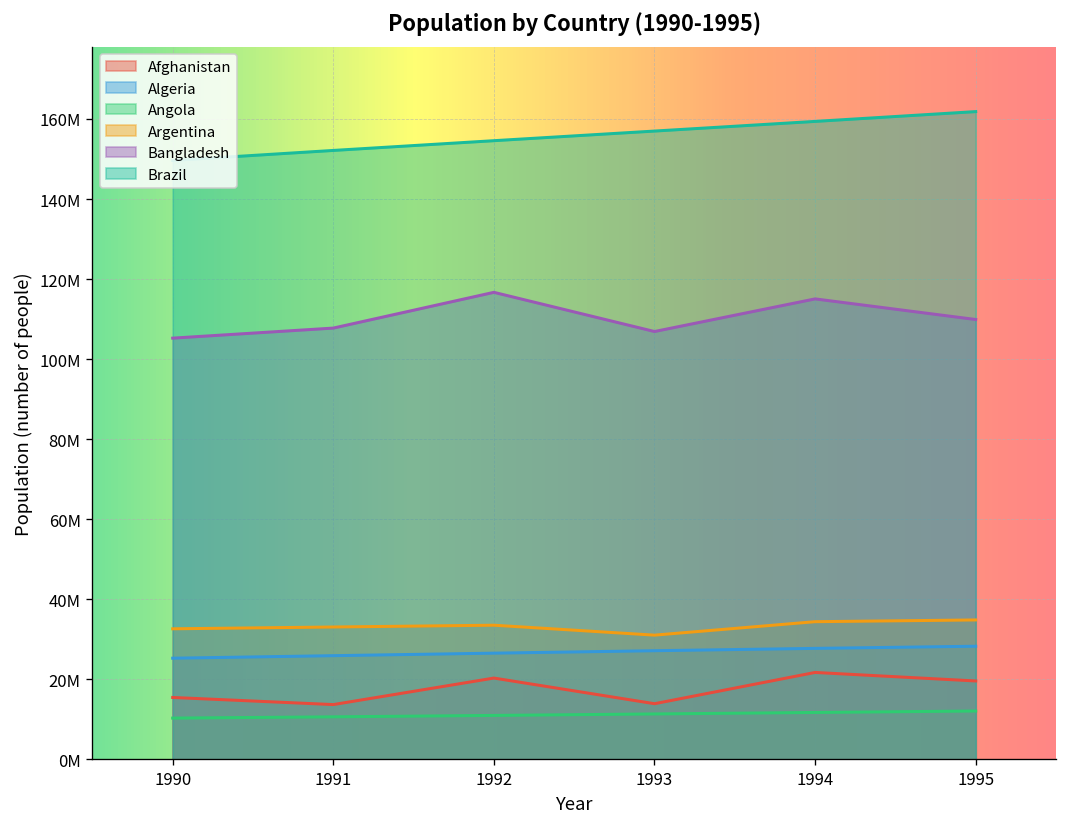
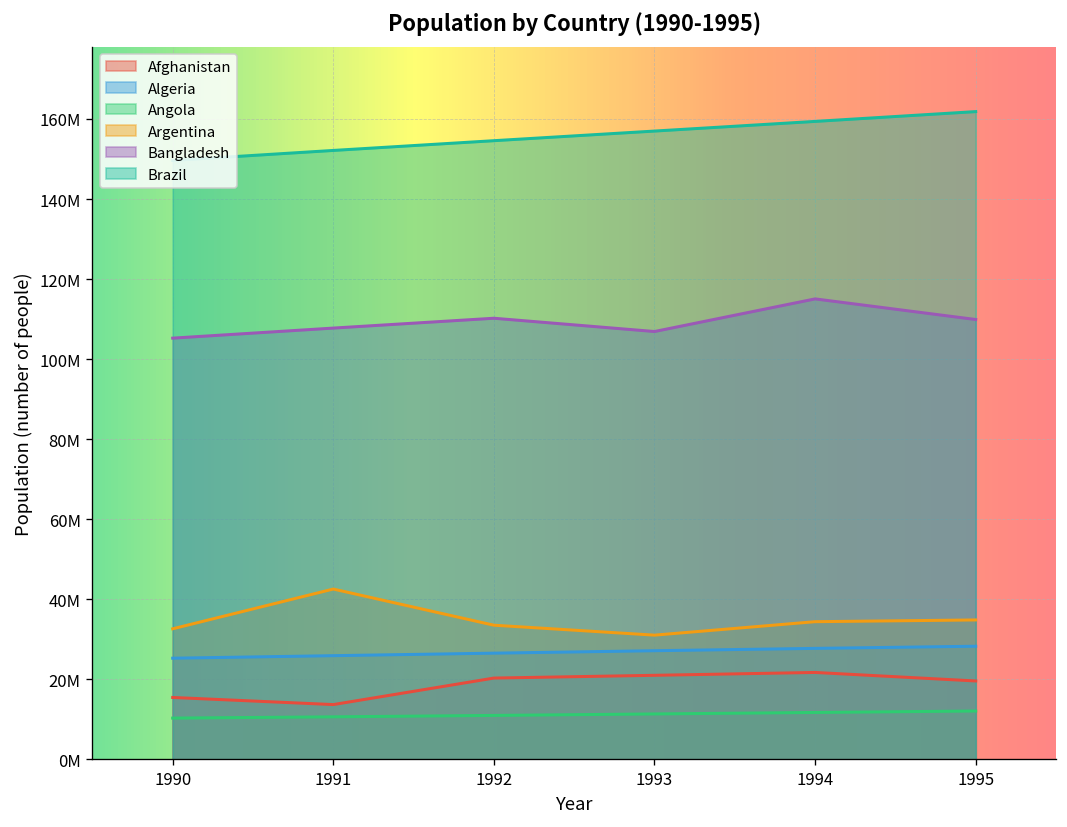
Argentina, 1991: 33000000 -> 43000000
Bangladesh, 1992: 117000000 -> 110000000
Afghanistan, 1993: 14000000 -> 21000000
